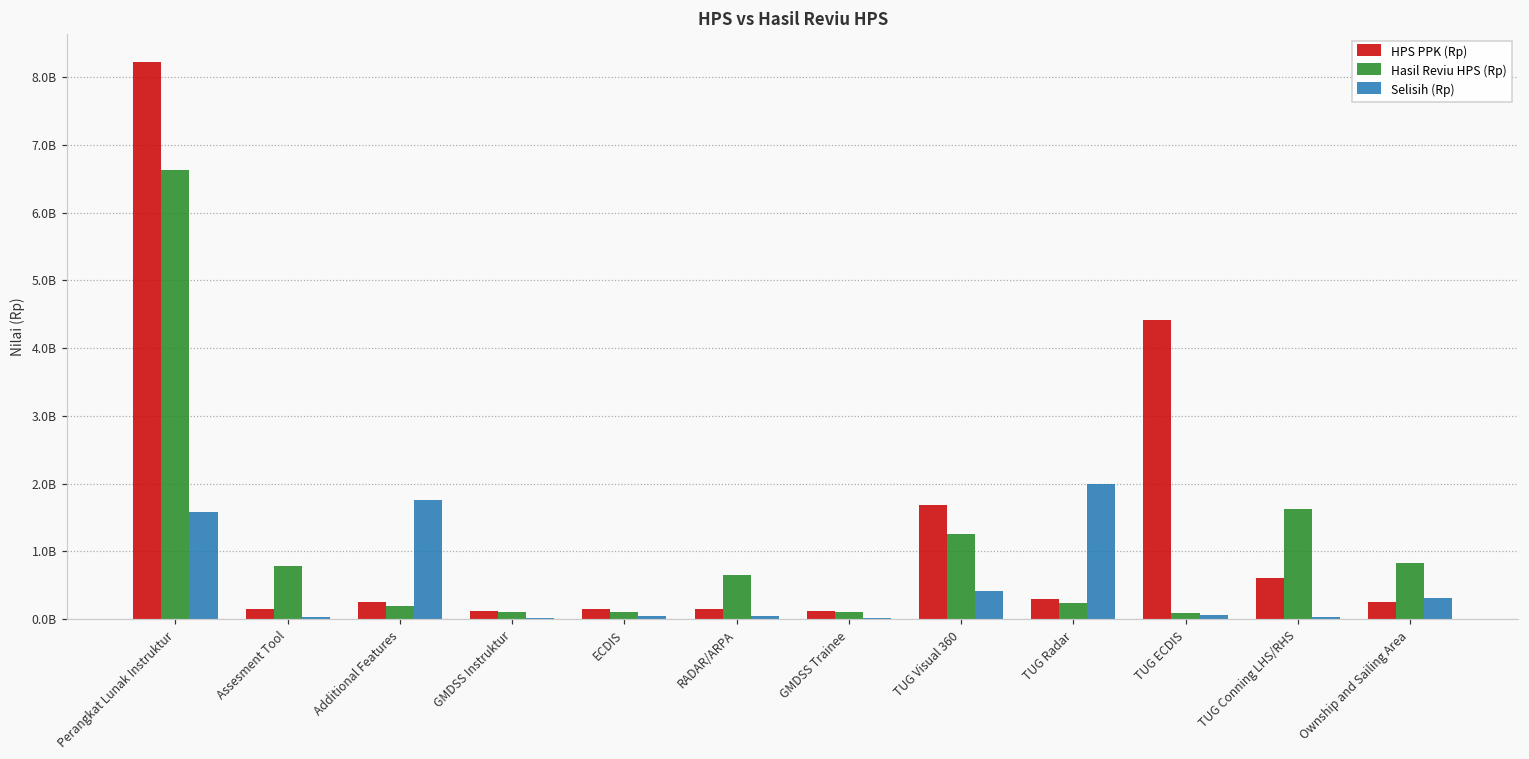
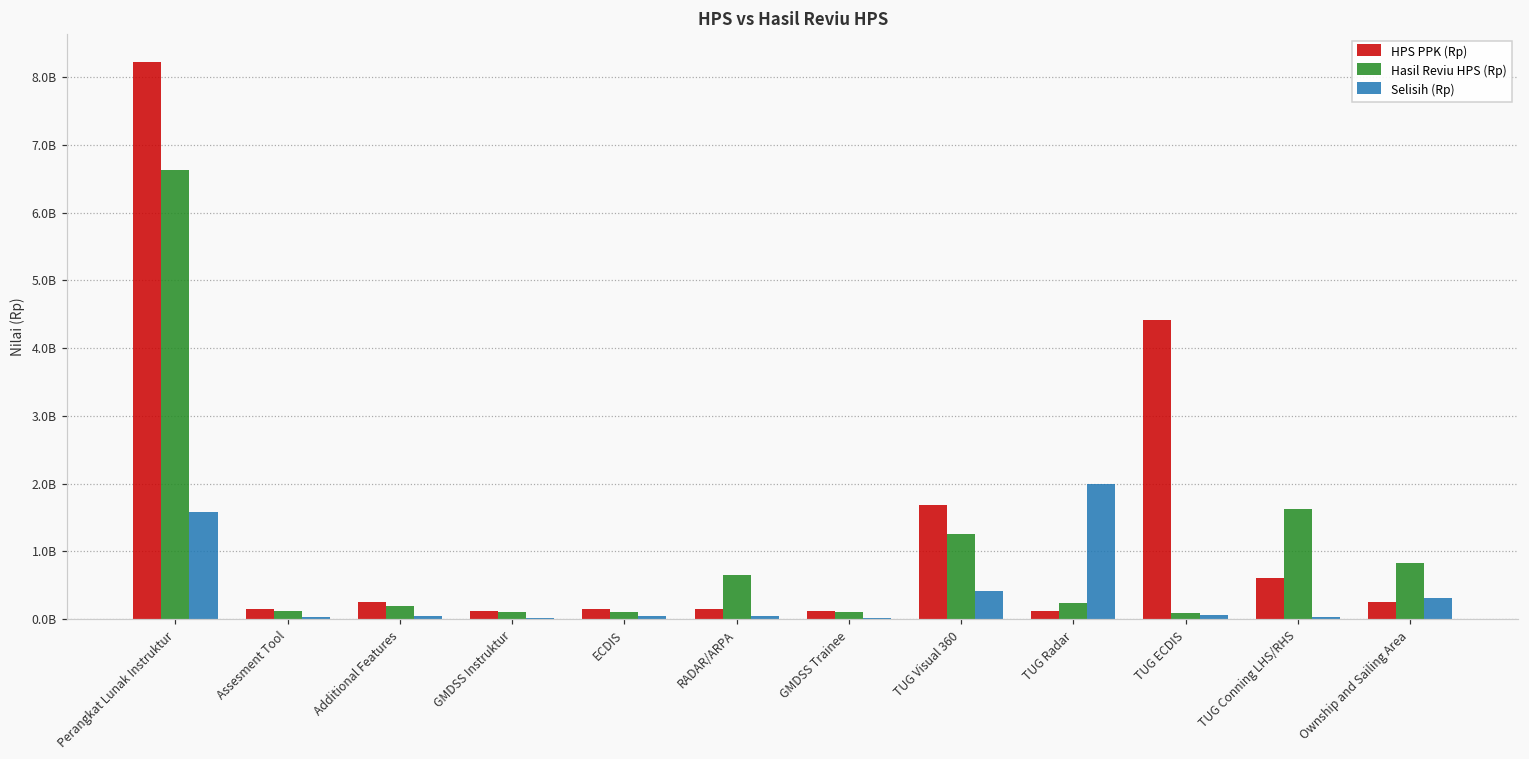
Hasil Reviu HPS (Rp), Assesment Tool: 800000000 -> 100000000
Selisih (Rp), Additional Features: 1800000000 -> 0
HPS PPK (Rp), TUG Radar: 300000000 -> 100000000
